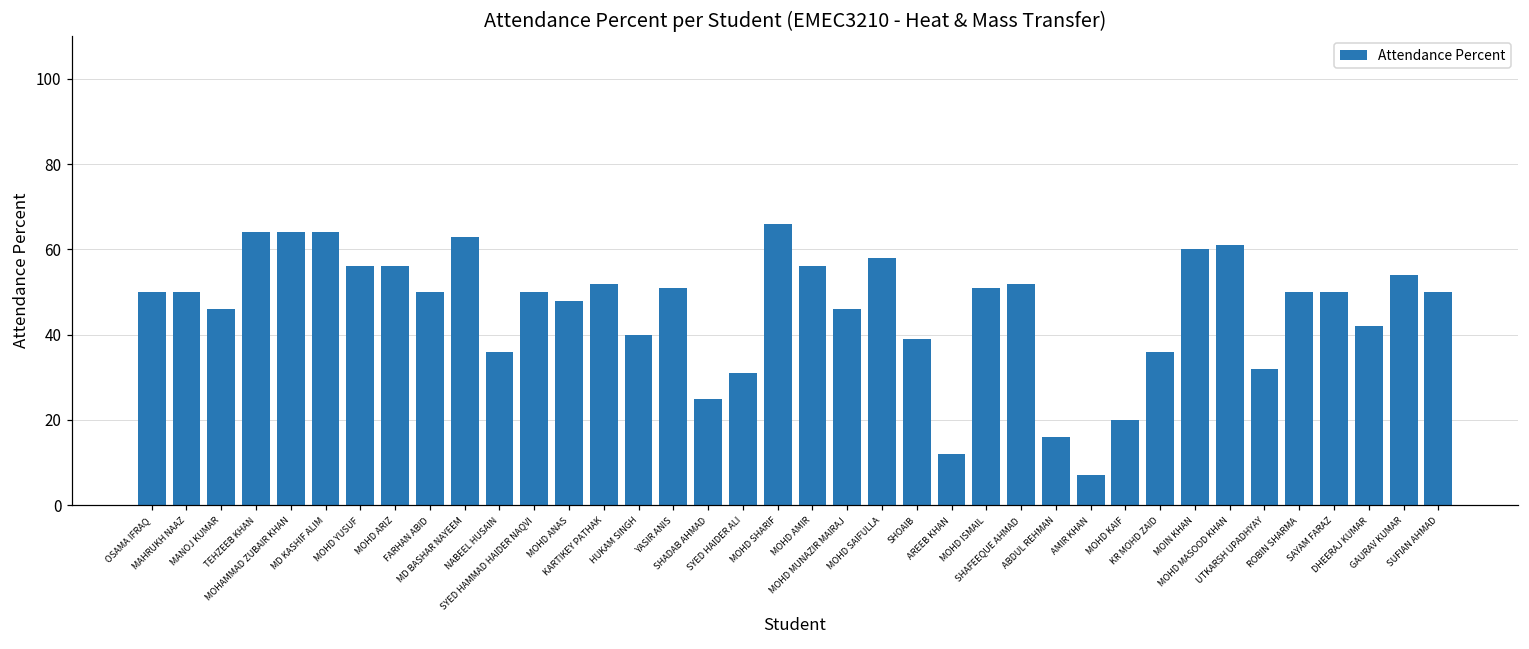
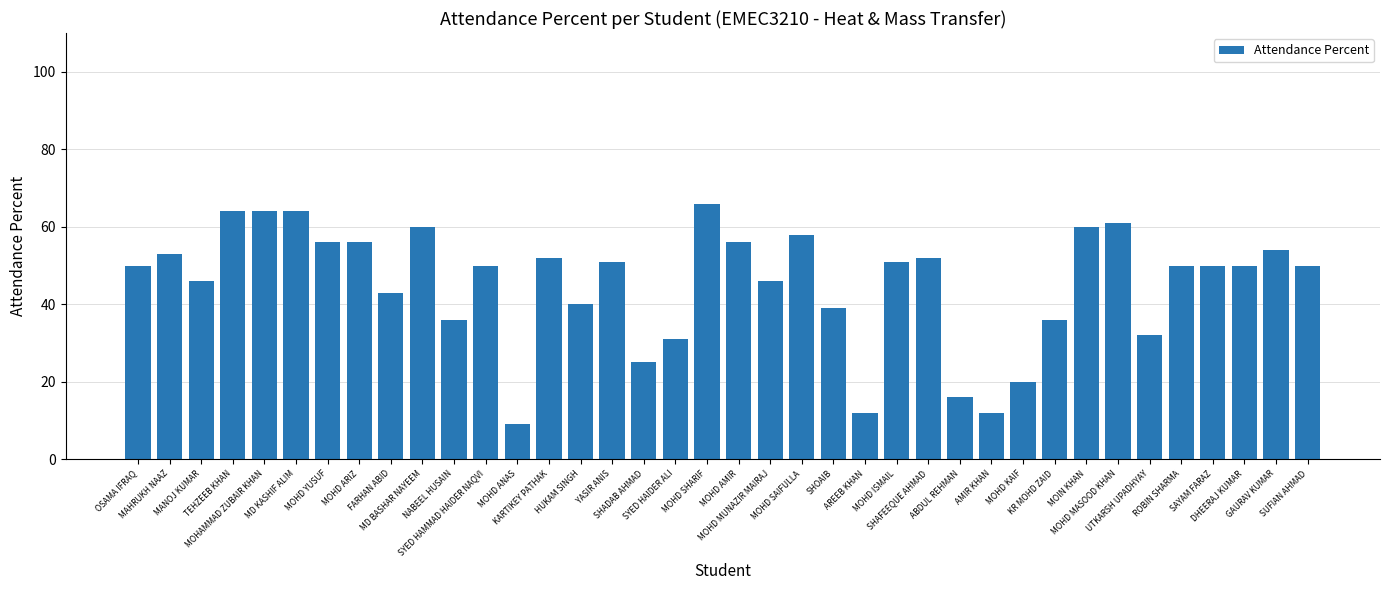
MAHRUKH NAAZ: 50 -> 53
FARHAN ABID: 50 -> 43
MD BASHAR NAYEEM: 63 -> 60
MOHD ANAS: 48 -> 9
AMIR KHAN: 7 -> 12
DHEERAJ KUMAR: 42 -> 50
